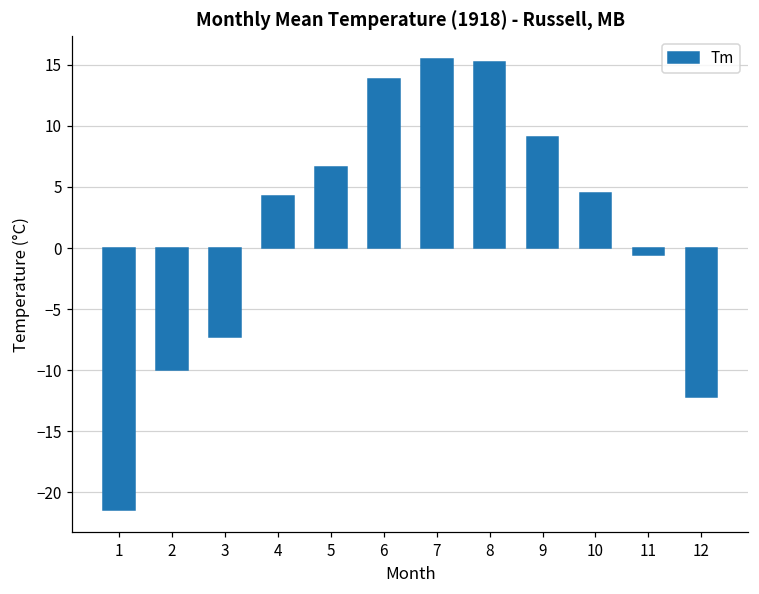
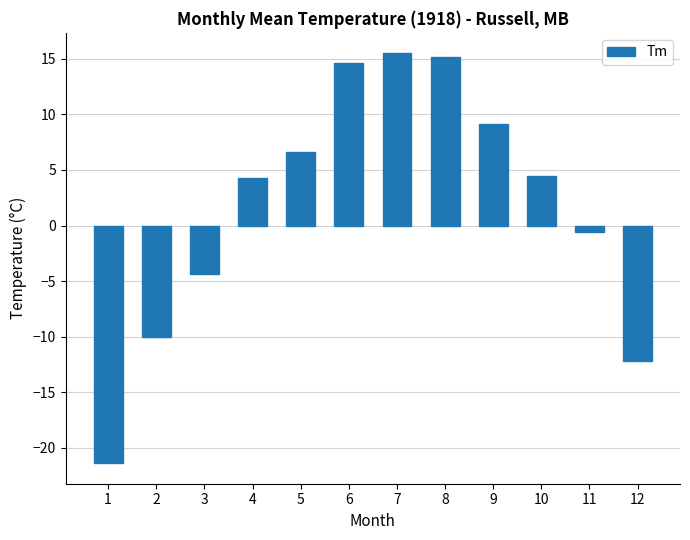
3: -7.3 -> -4.4
6: 13.8 -> 14.6
